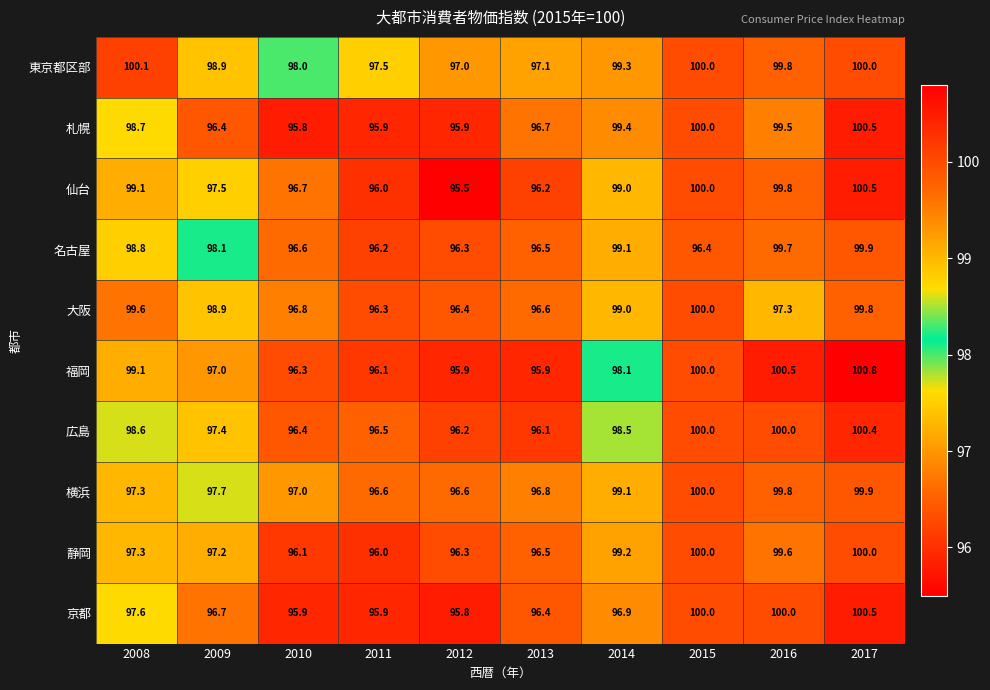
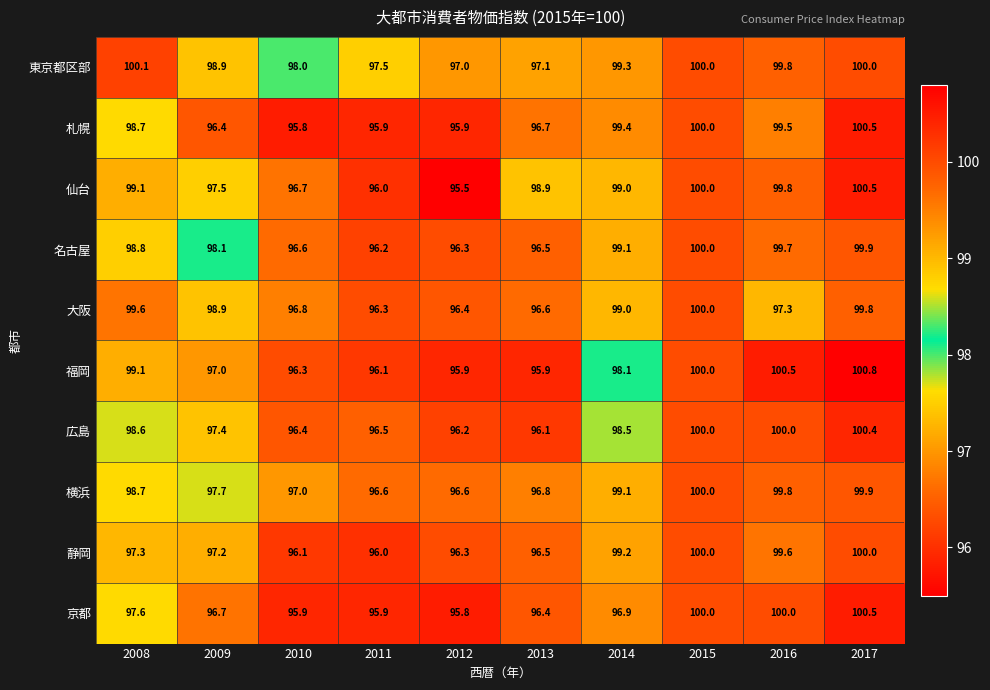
仙台, 2013: 96.2 -> 98.9
名古屋, 2015: 96.4 -> 100.0
横浜, 2008: 97.3 -> 98.7
